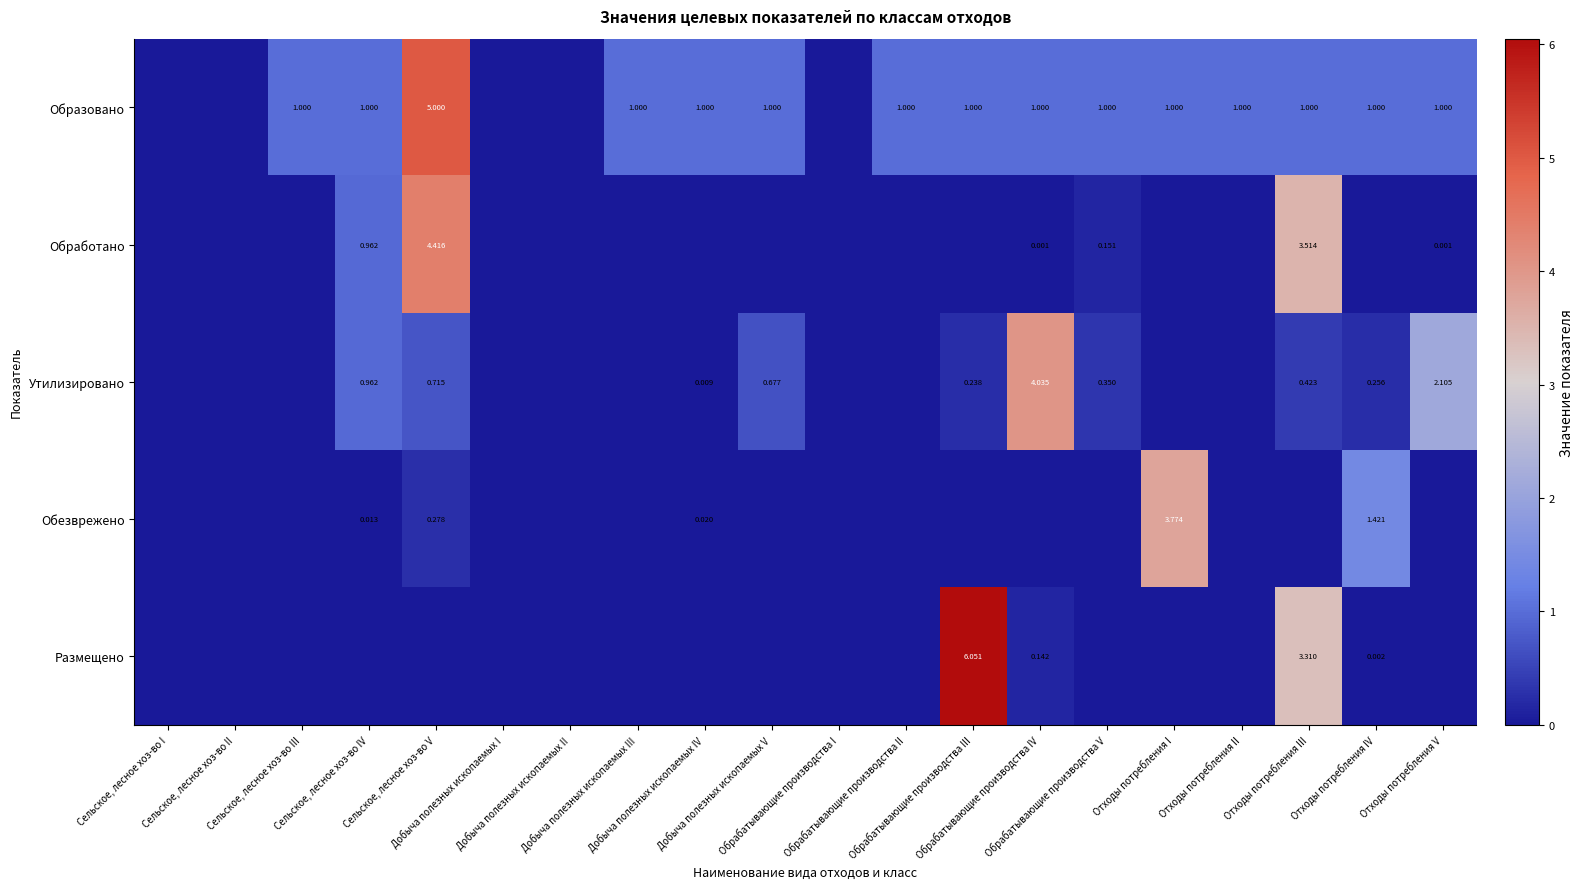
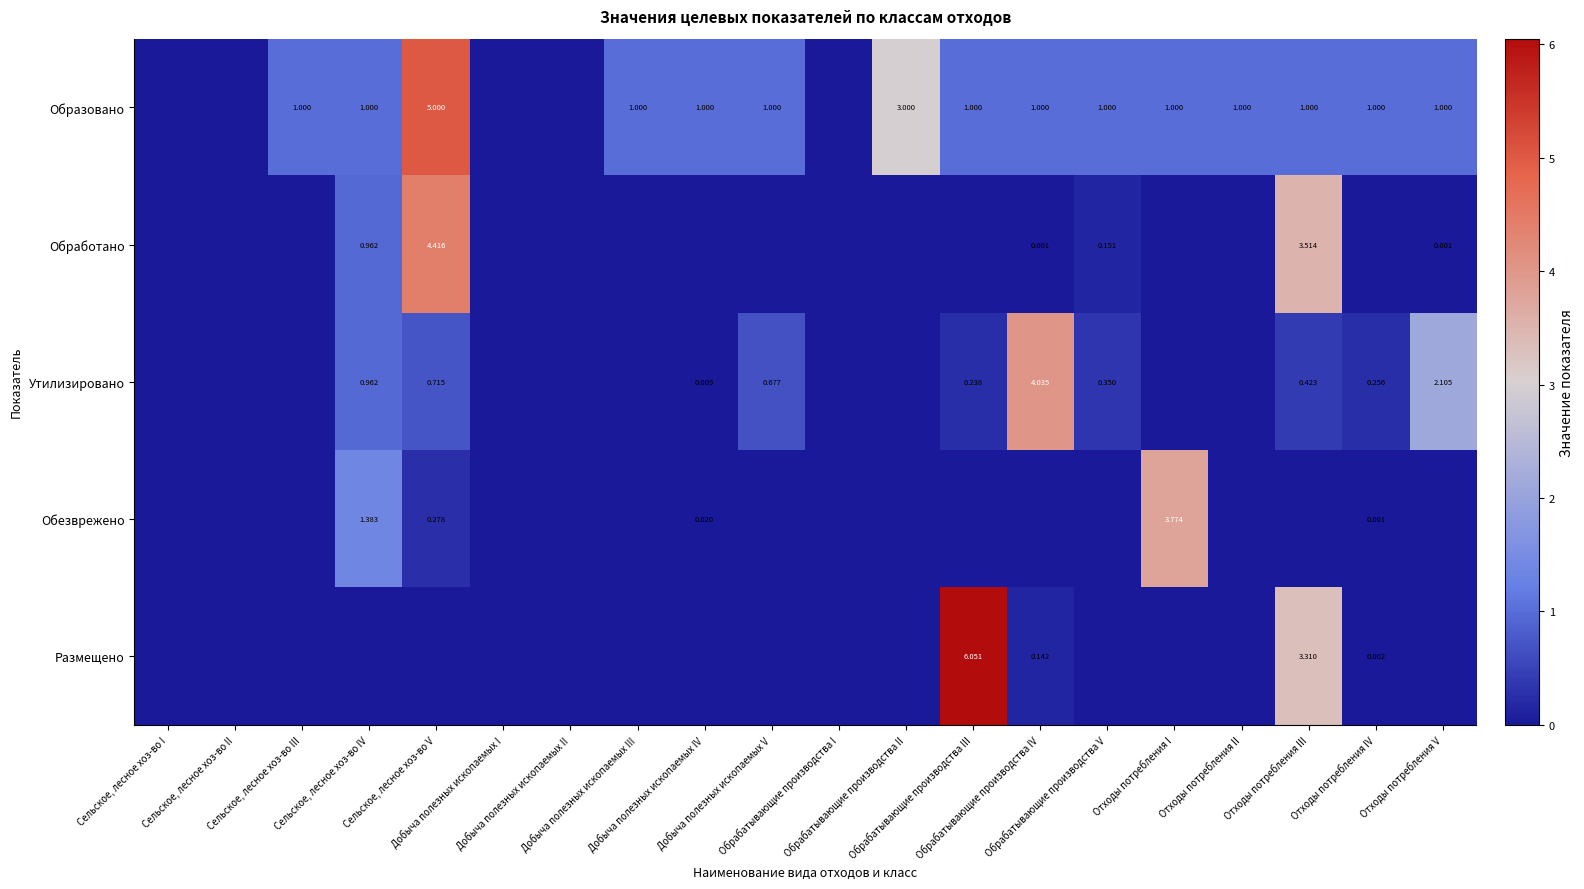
Образовано, Обрабатывающие производства II: 1.000 -> 3.000
Обезврежено, Сельское, лесное хоз-во IV: 0.013 -> 1.383
Обезврежено, Отходы потребления IV: 1.421 -> 0.001
